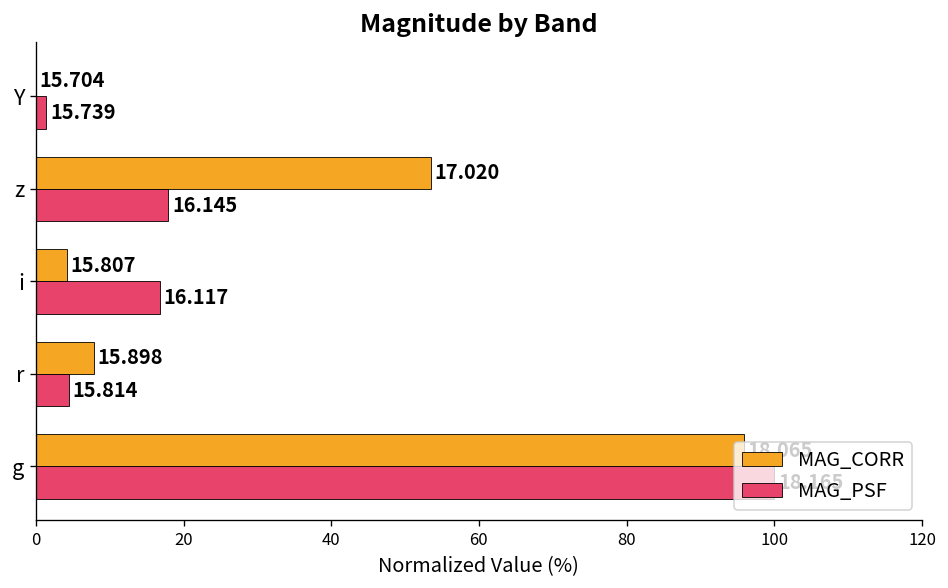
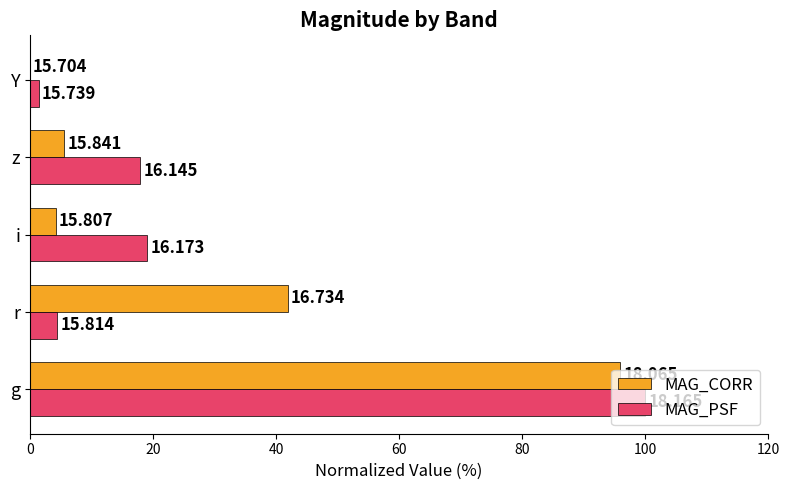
MAG_CORR, z: 17.020 -> 15.841
MAG_PSF, i: 16.117 -> 16.173
MAG_CORR, r: 15.898 -> 16.734
